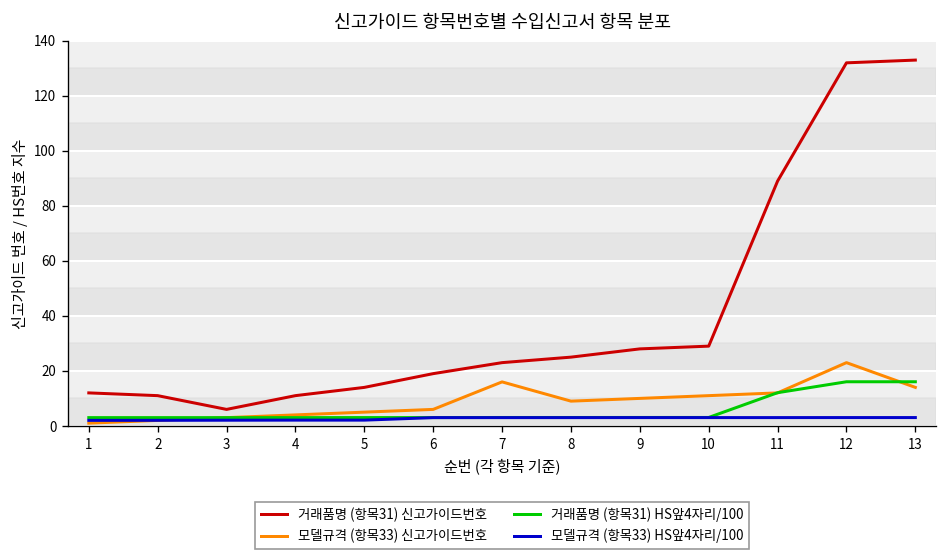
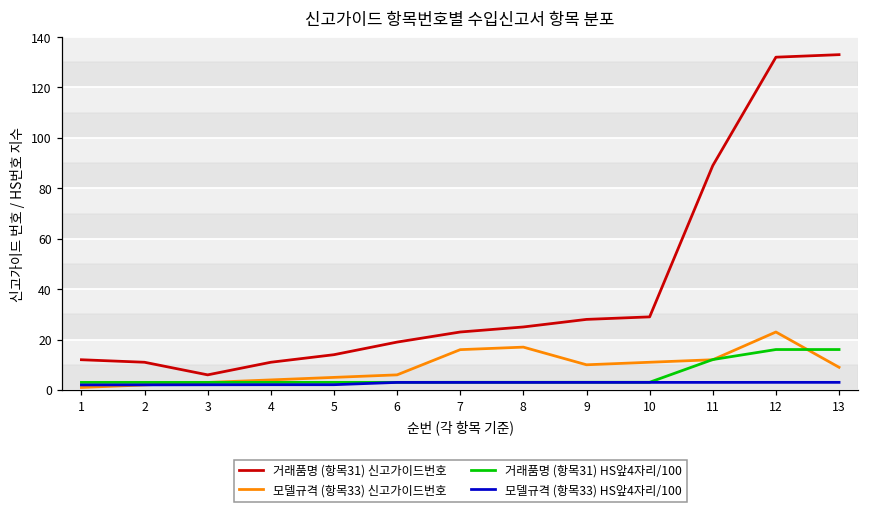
모델규격 (항목33) 신고가이드번호, 8: 9 -> 17
모델규격 (항목33) 신고가이드번호, 13: 14 -> 9
